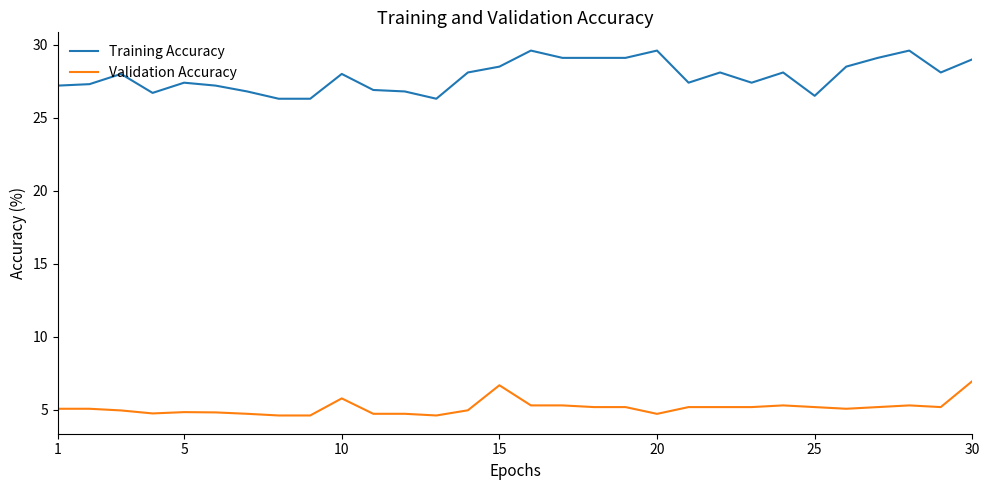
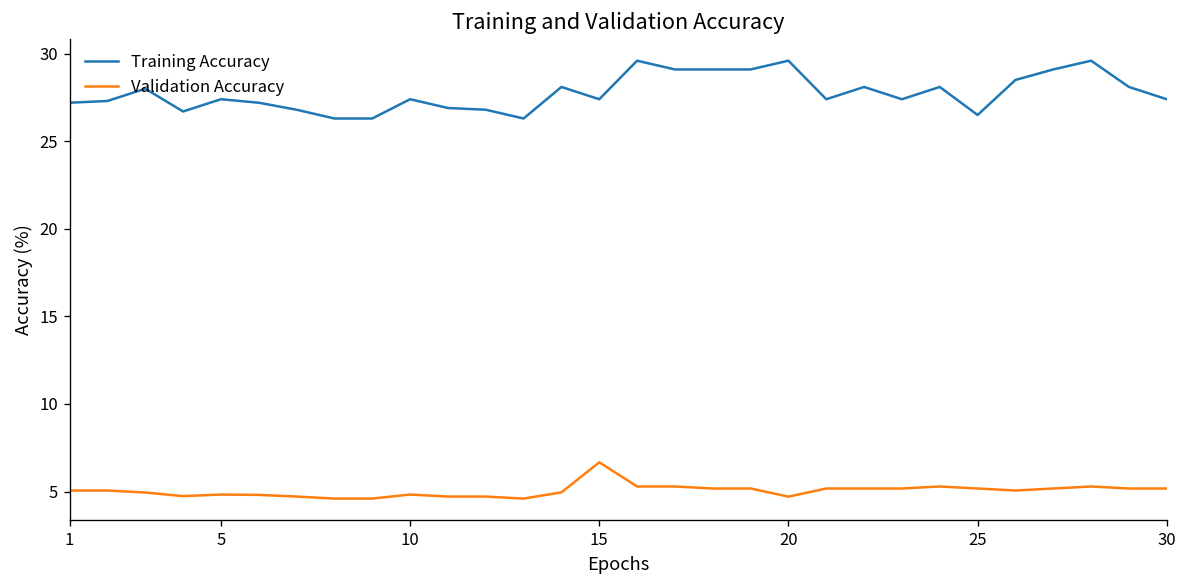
Training Accuracy, 10: 28.0 -> 27.4
Validation Accuracy, 10: 5.8 -> 4.8
Training Accuracy, 15: 28.5 -> 27.4
Training Accuracy, 30: 29.0 -> 27.4
Validation Accuracy, 30: 7.0 -> 5.2
